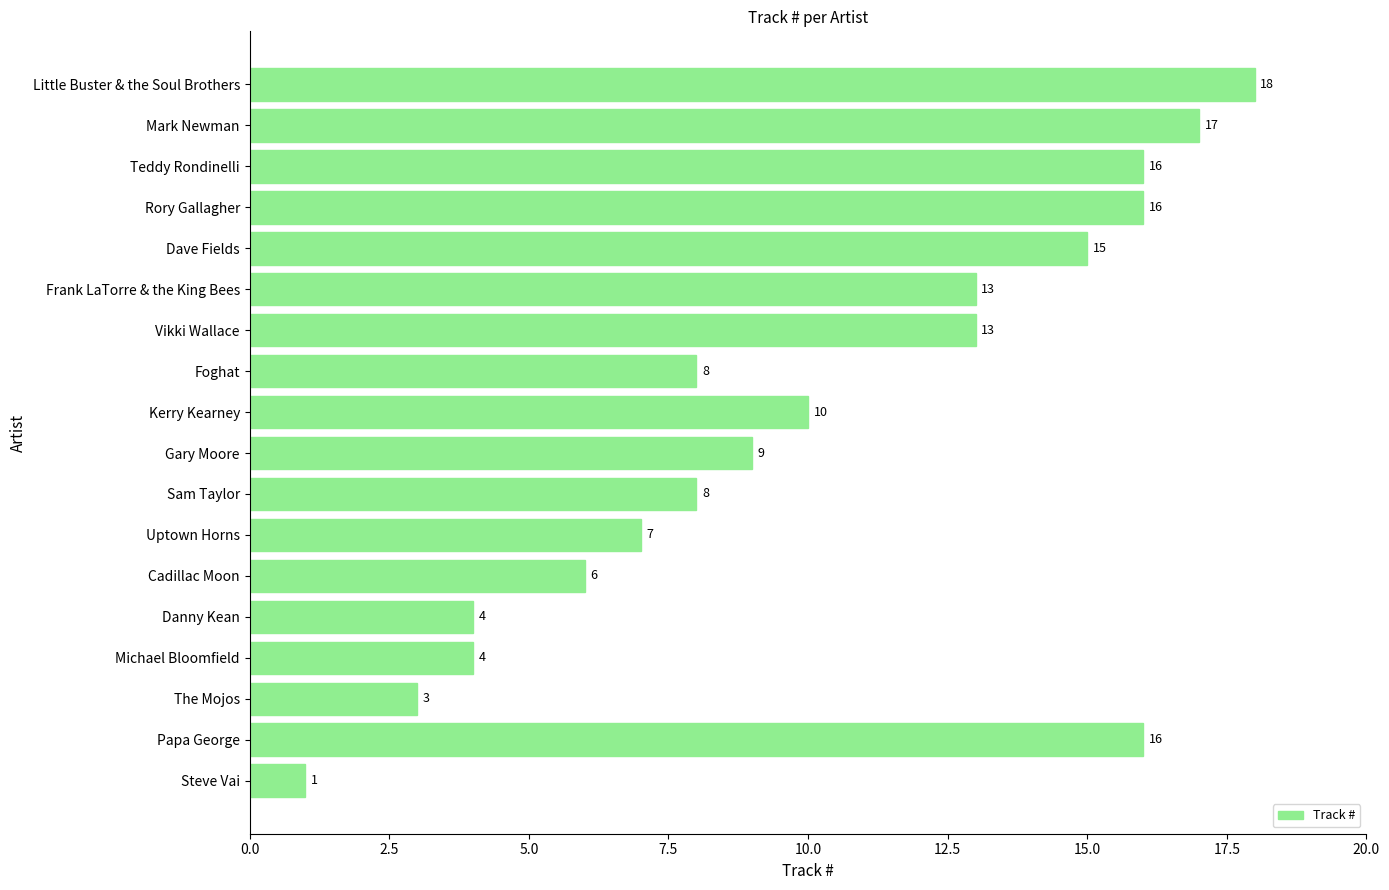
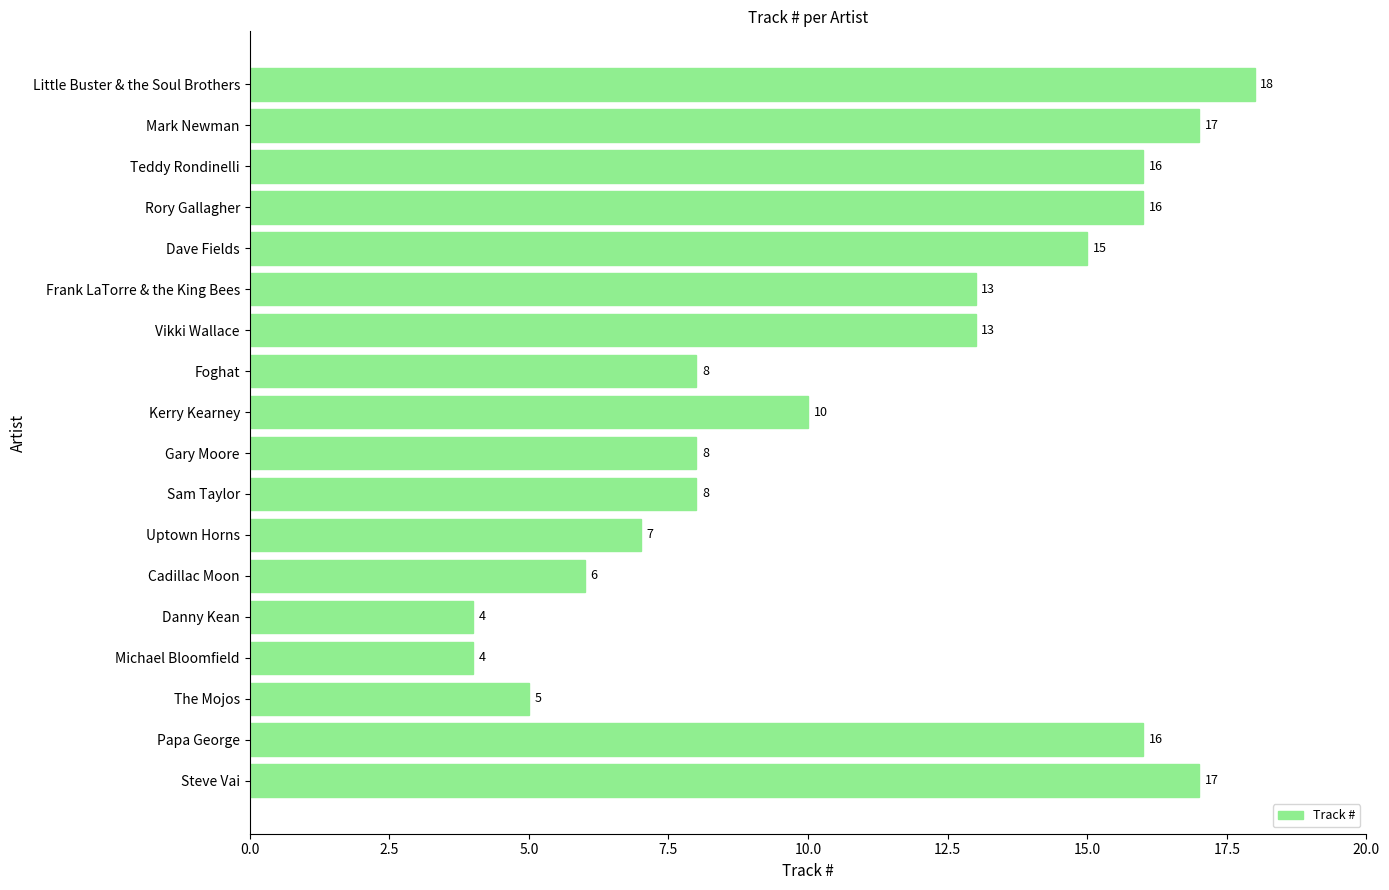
Gary Moore: 9 -> 8
The Mojos: 3 -> 5
Steve Vai: 1 -> 17
